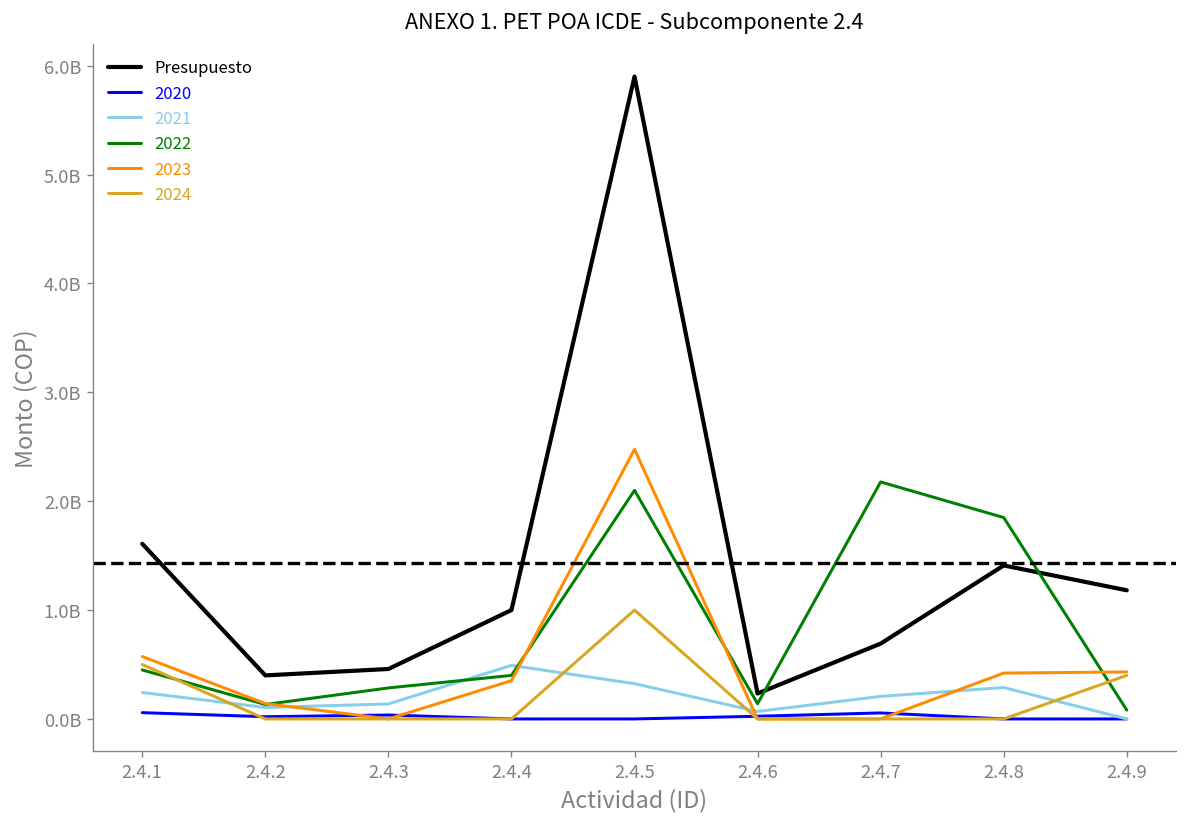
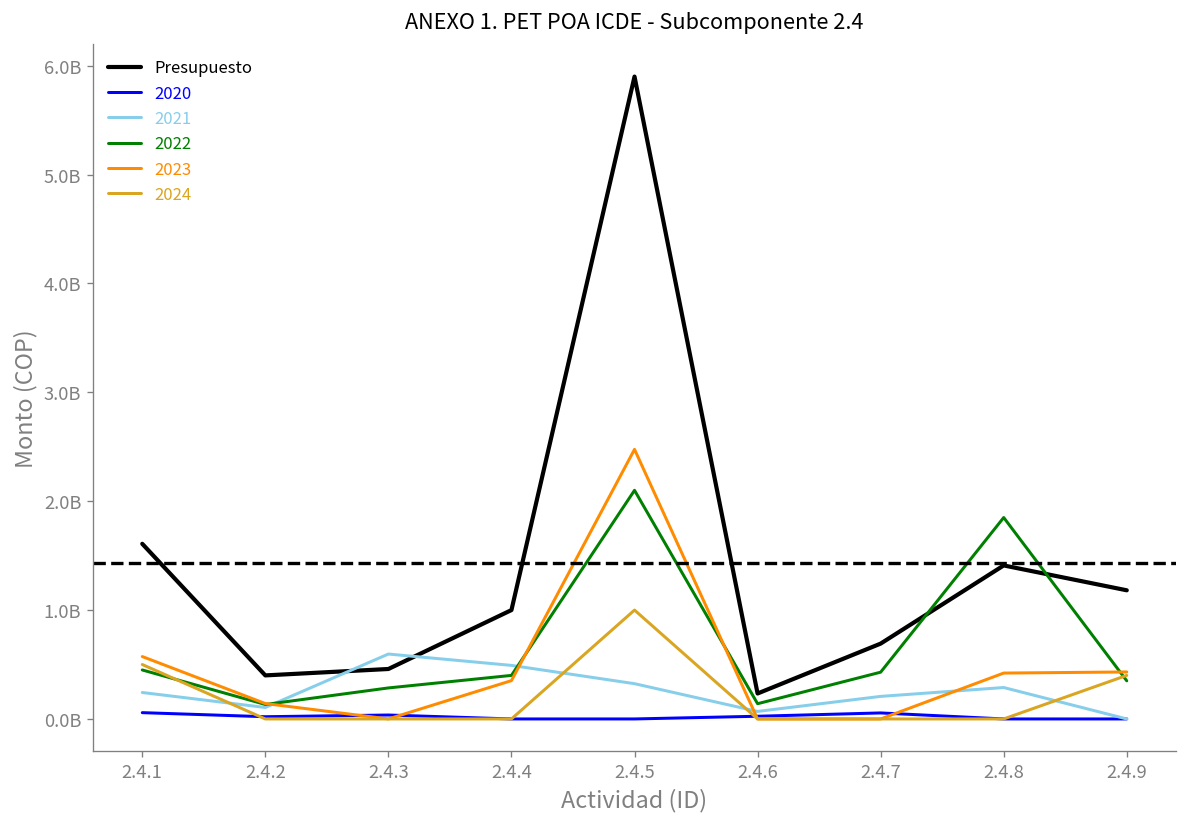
2021, 2.4.3: 100000000 -> 600000000
2022, 2.4.7: 2200000000 -> 400000000
2022, 2.4.9: 100000000 -> 400000000
